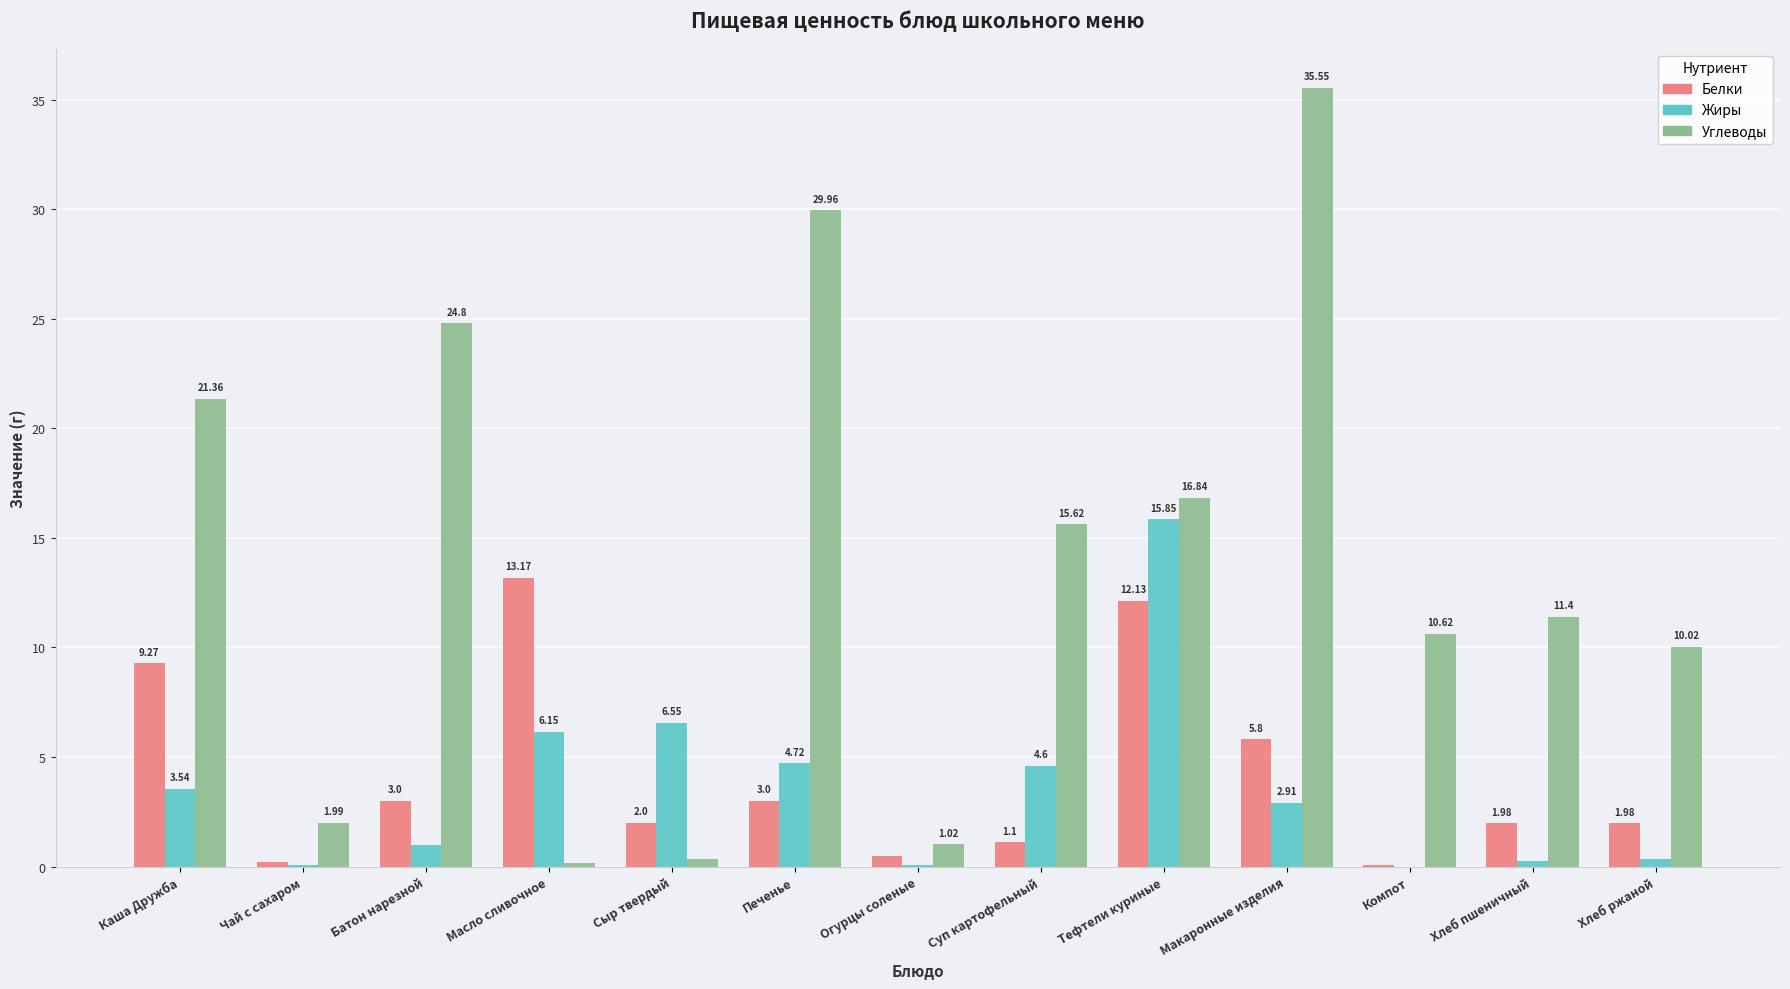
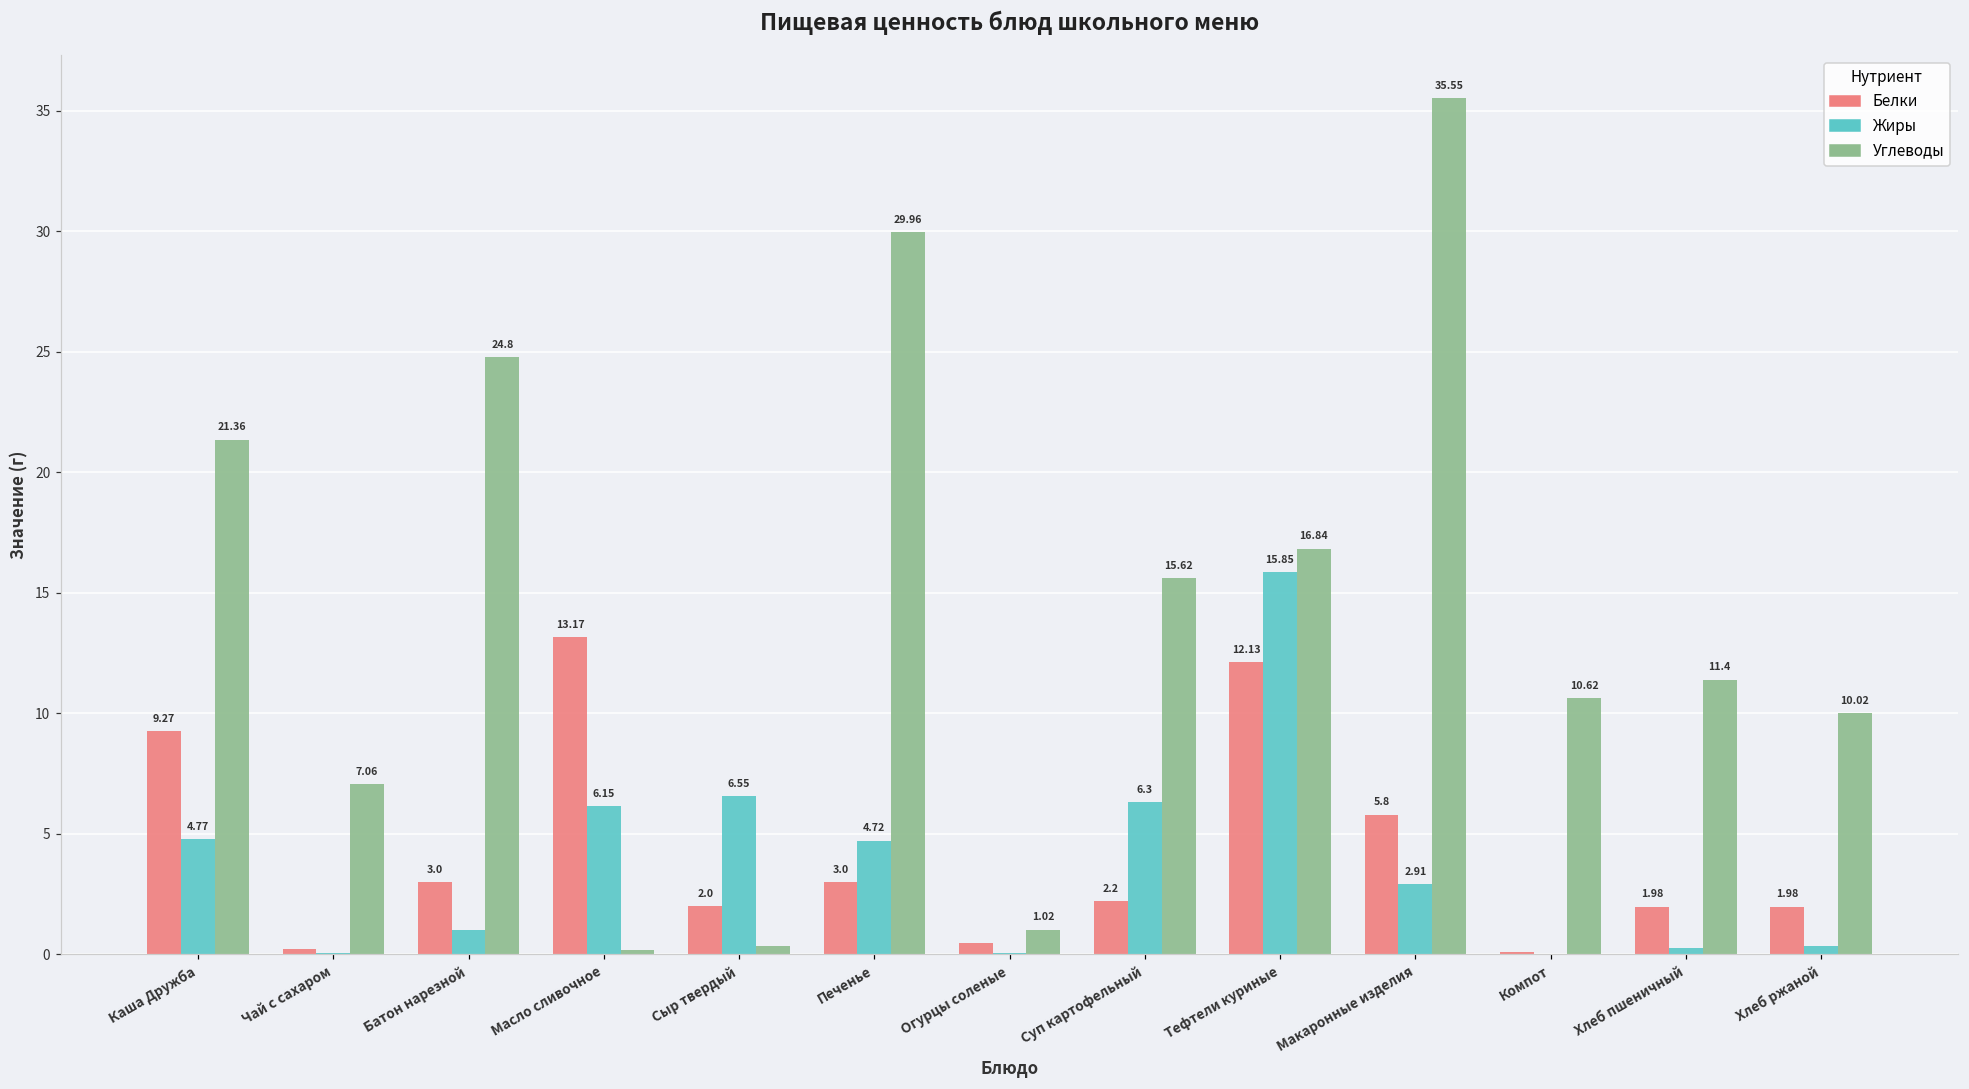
Жиры, Каша Дружба: 3.54 -> 4.77
Углеводы, Чай с сахаром: 1.99 -> 7.06
Белки, Суп картофельный: 1.1 -> 2.2
Жиры, Суп картофельный: 4.6 -> 6.3
